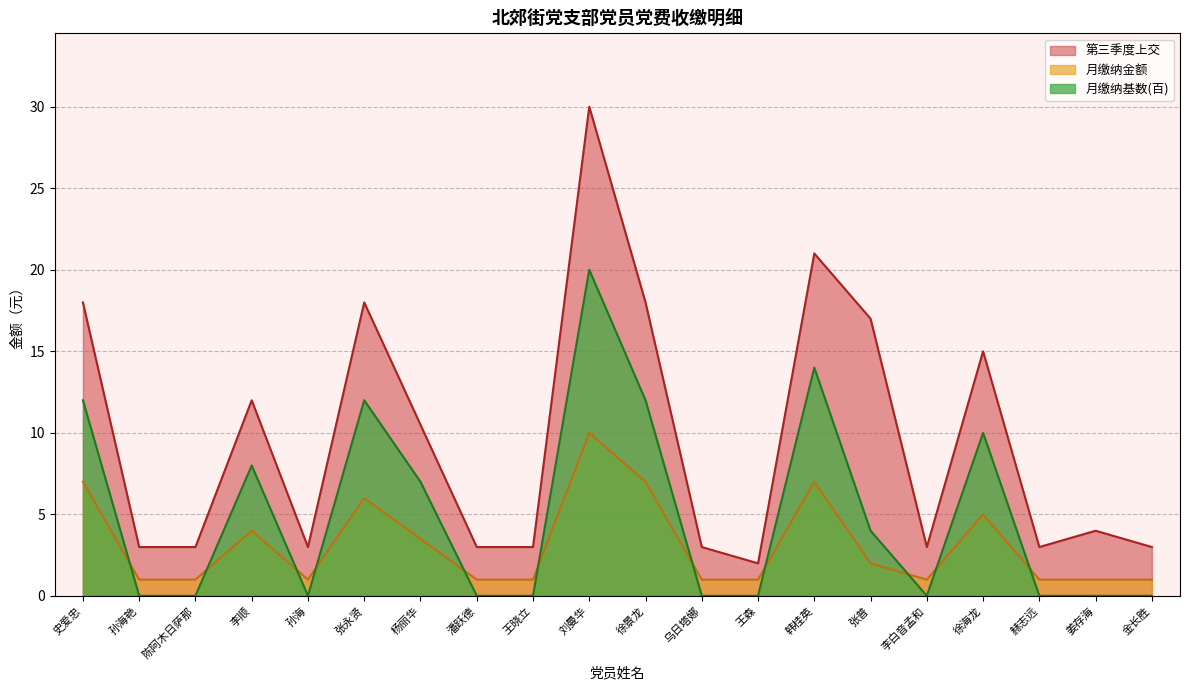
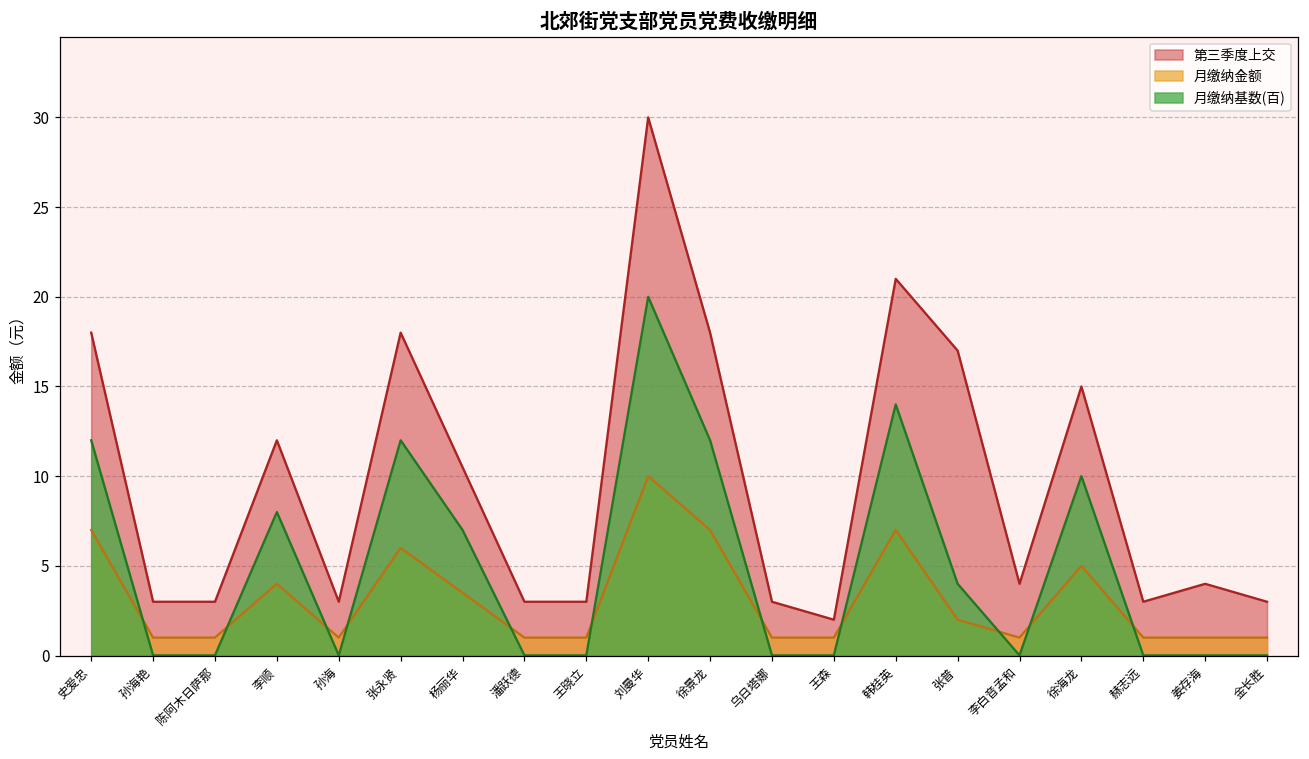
第三季度上交, 李白音孟和: 3 -> 4
